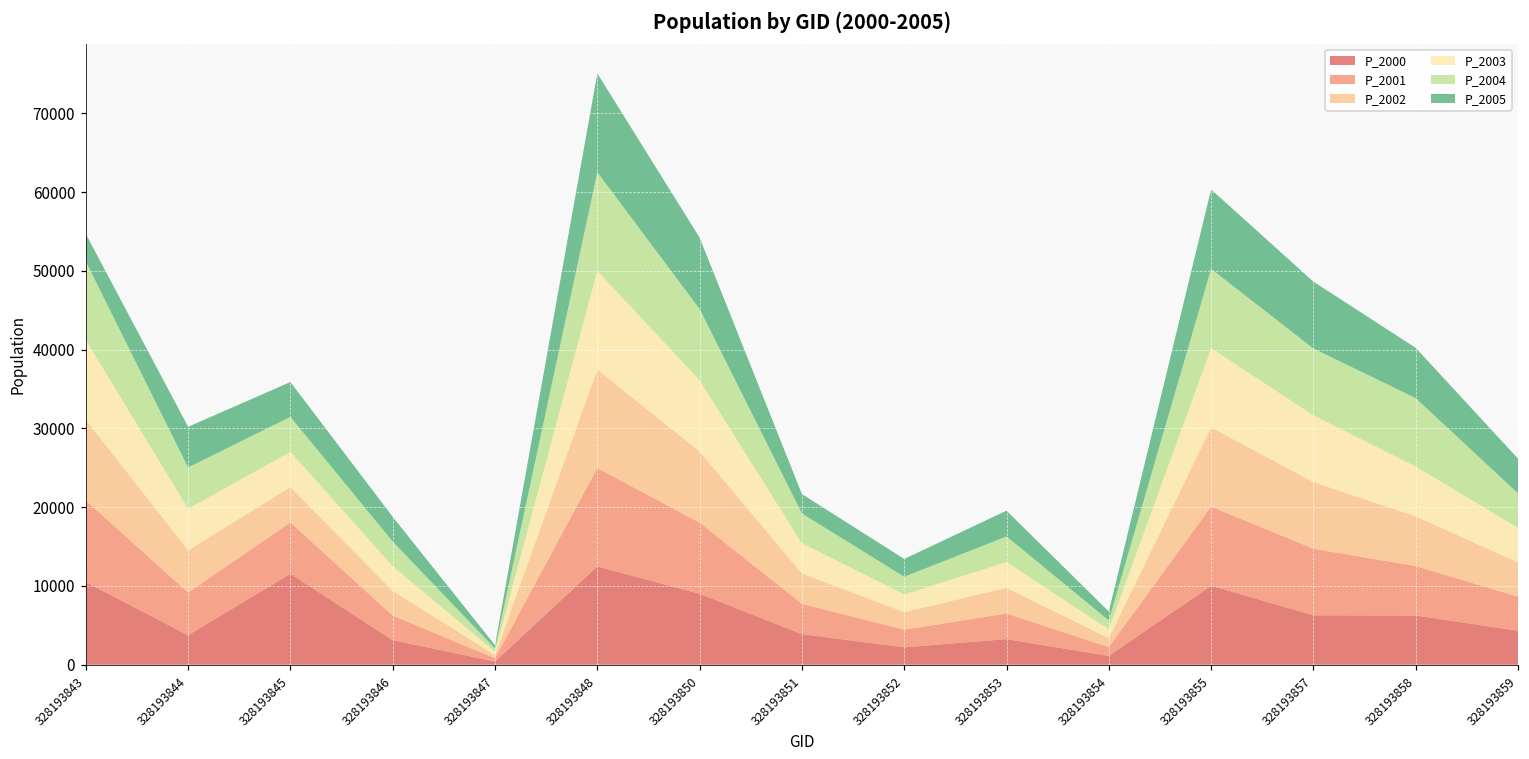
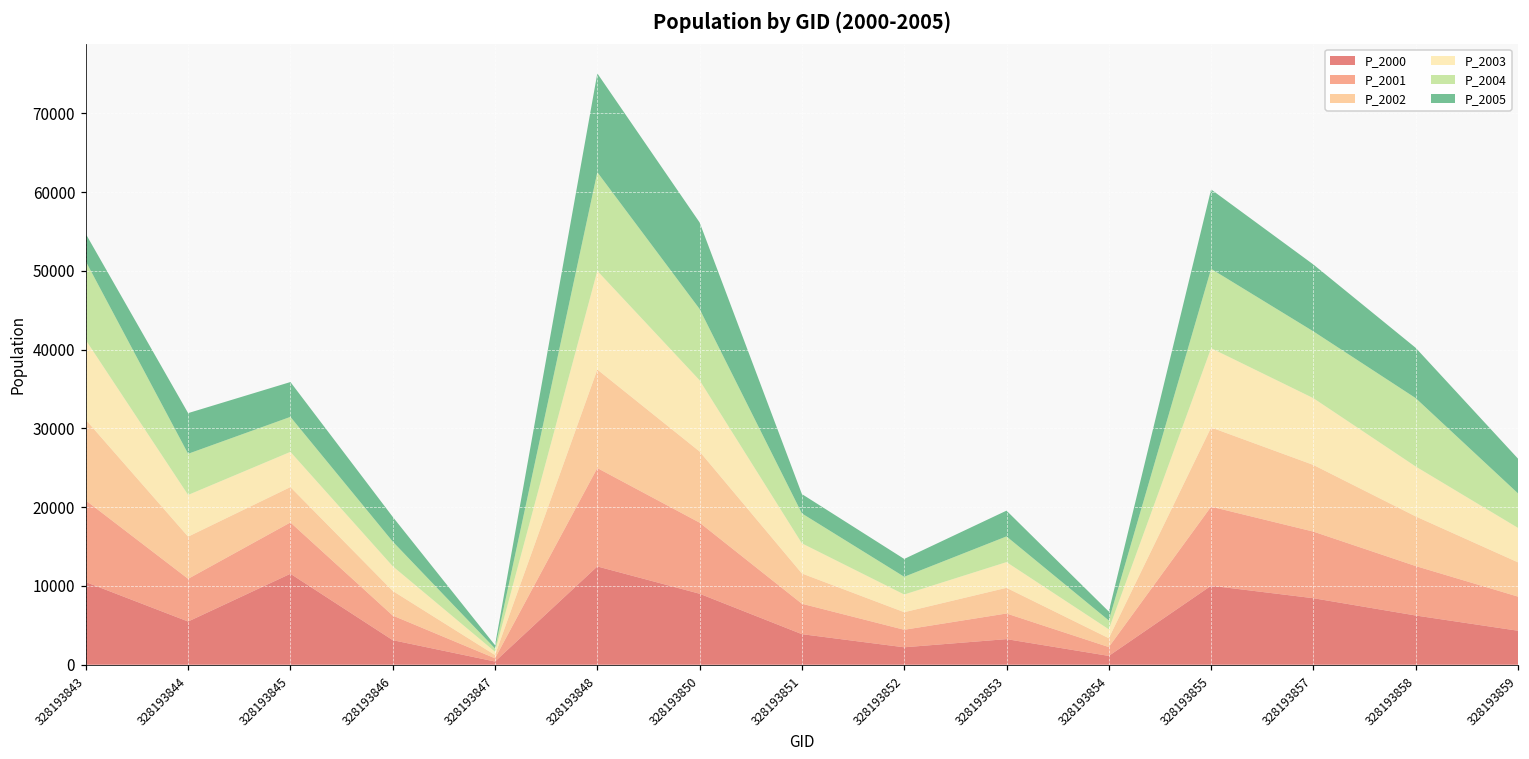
P_2000, 328193844: 4000 -> 5000
P_2005, 328193850: 9000 -> 11000
P_2000, 328193857: 6000 -> 8000
